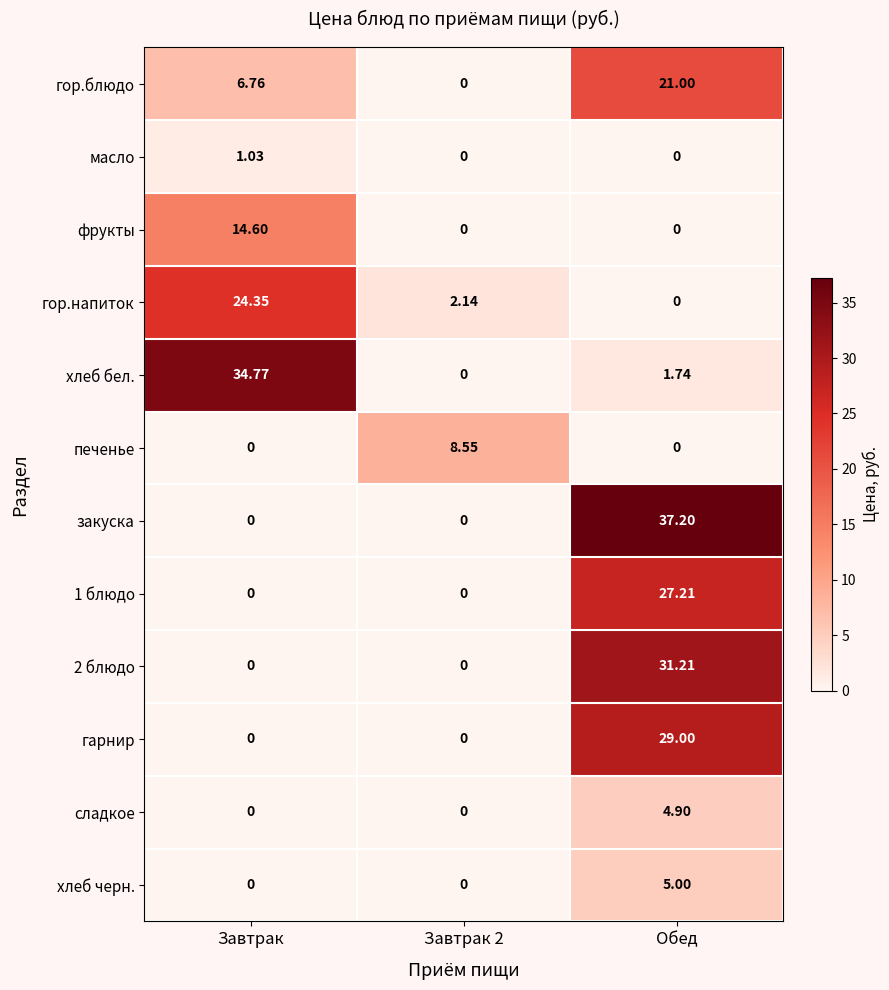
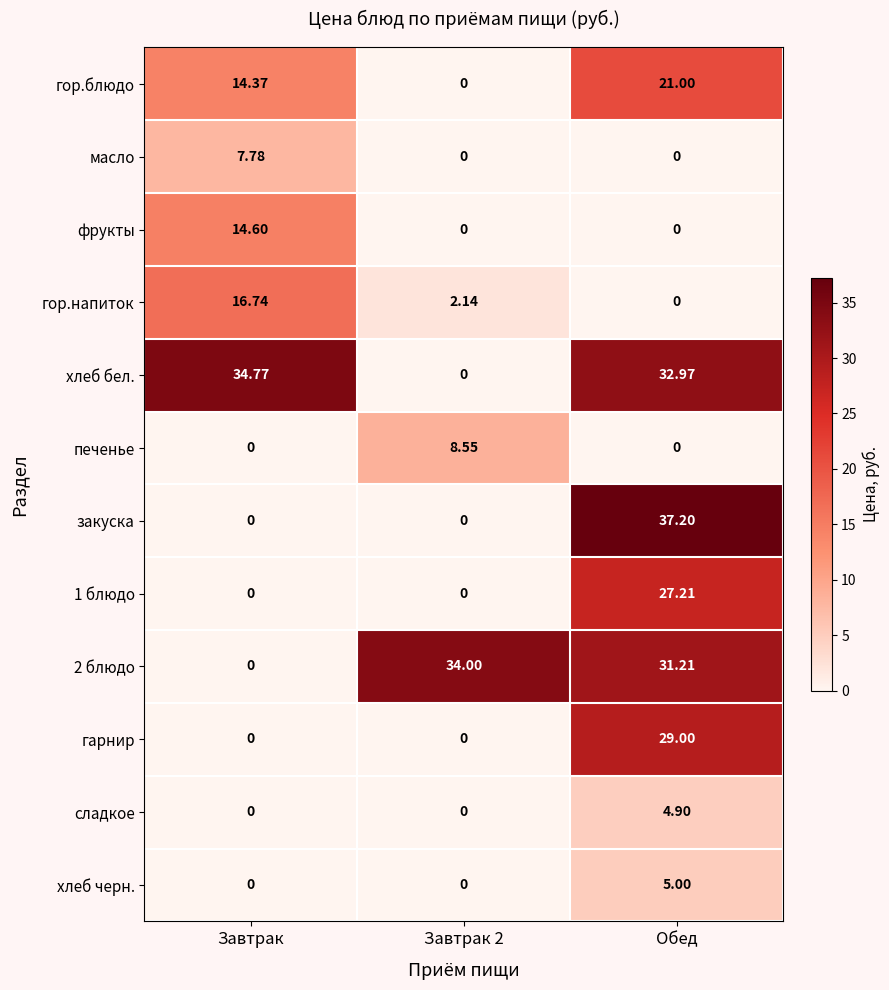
гор.блюдо, Завтрак: 6.76 -> 14.37
масло, Завтрак: 1.03 -> 7.78
гор.напиток, Завтрак: 24.35 -> 16.74
хлеб бел., Обед: 1.74 -> 32.97
2 блюдо, Завтрак 2: 0 -> 34.00
